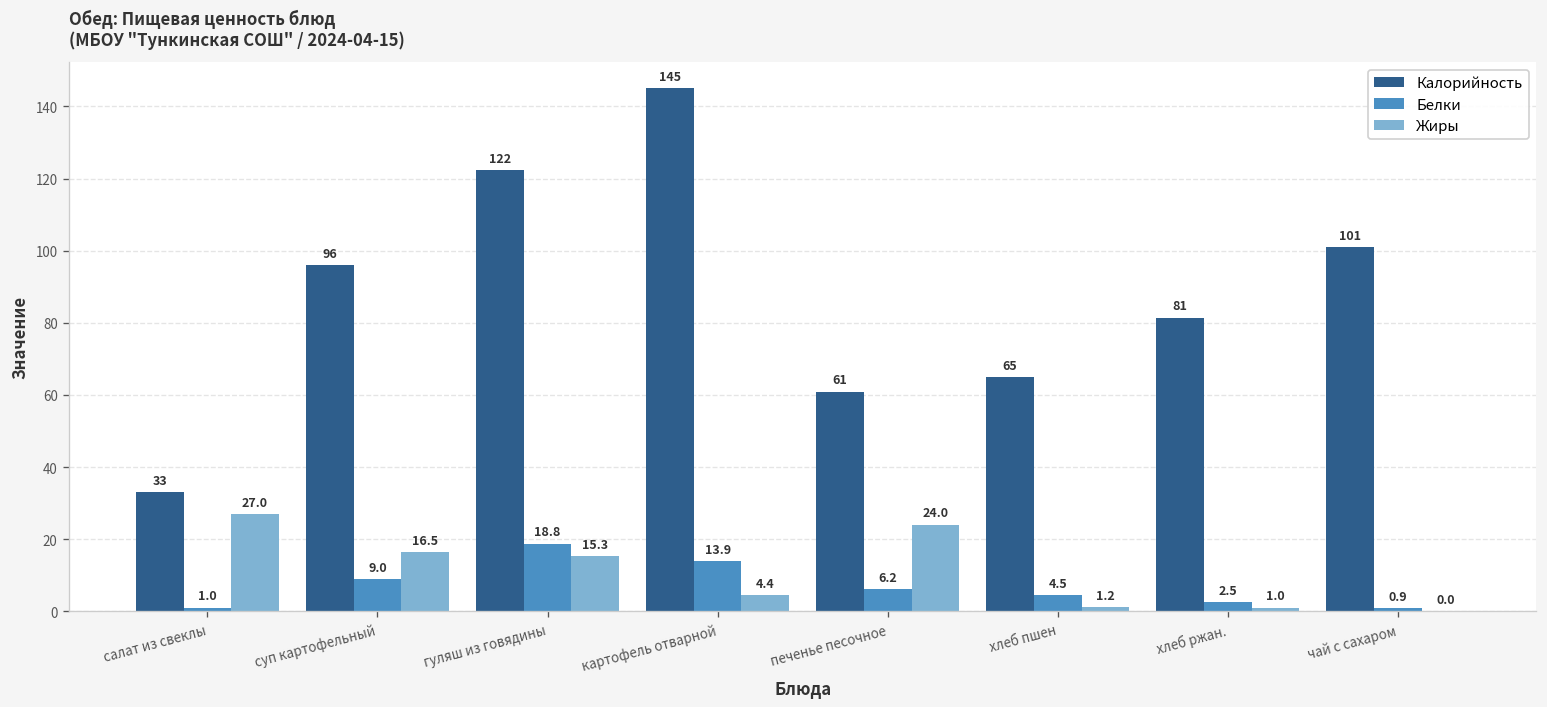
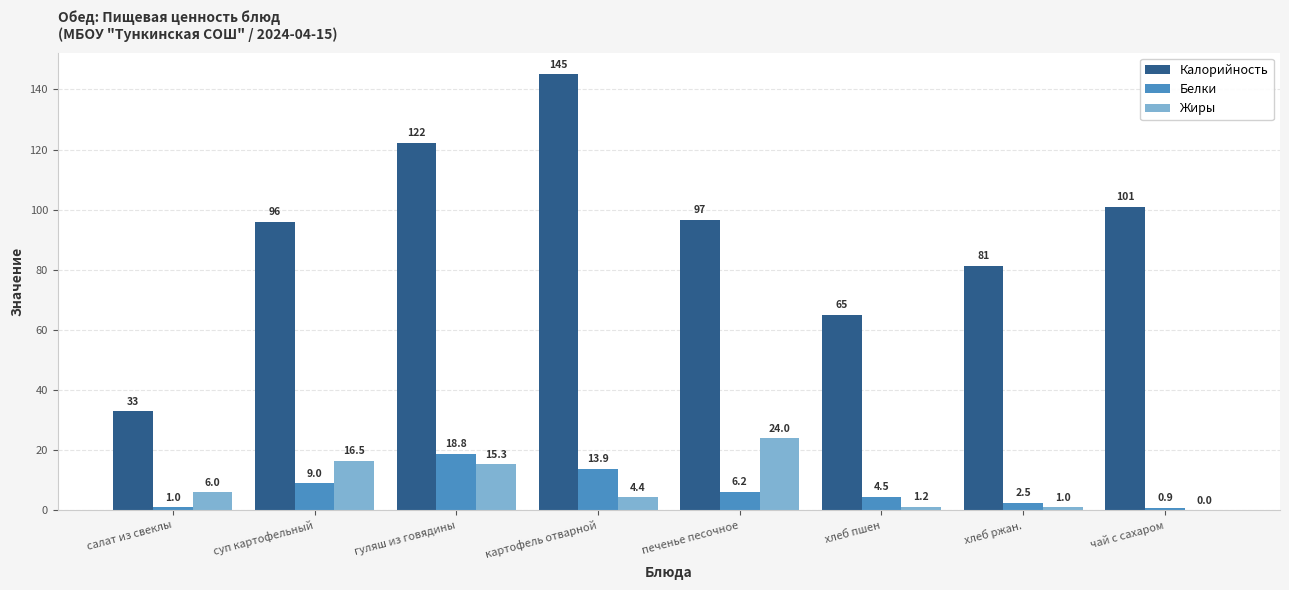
Жиры, салат из свеклы: 27.0 -> 6.0
Калорийность, печенье песочное: 61 -> 97
